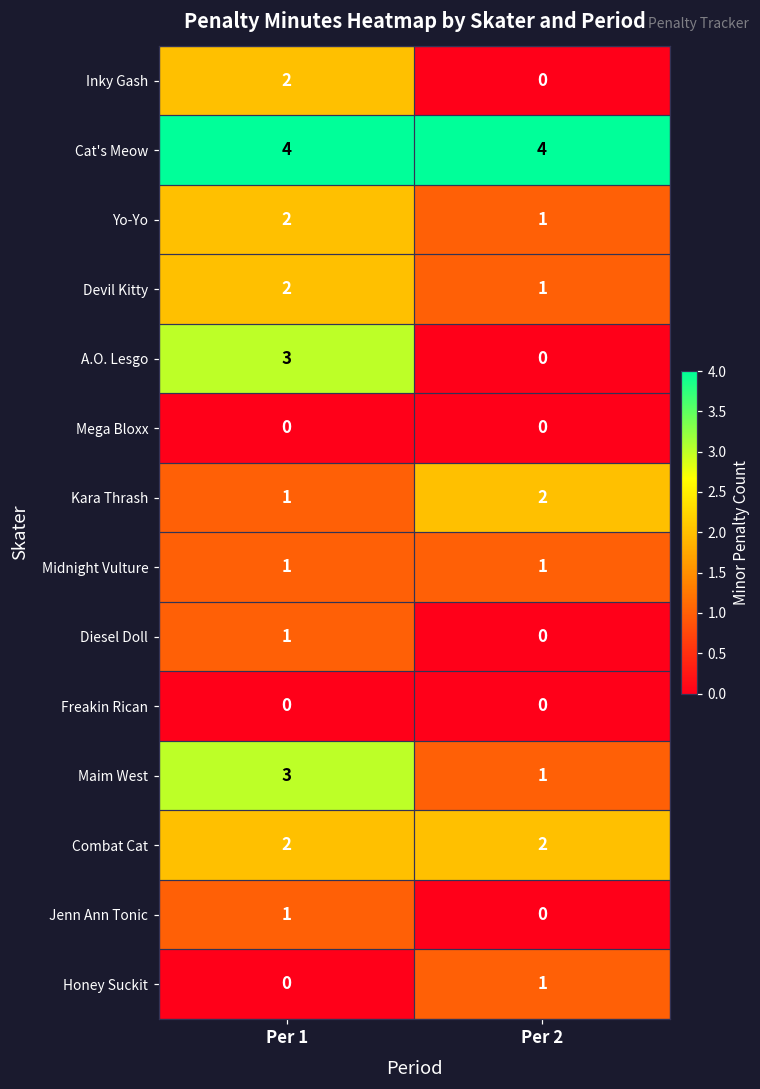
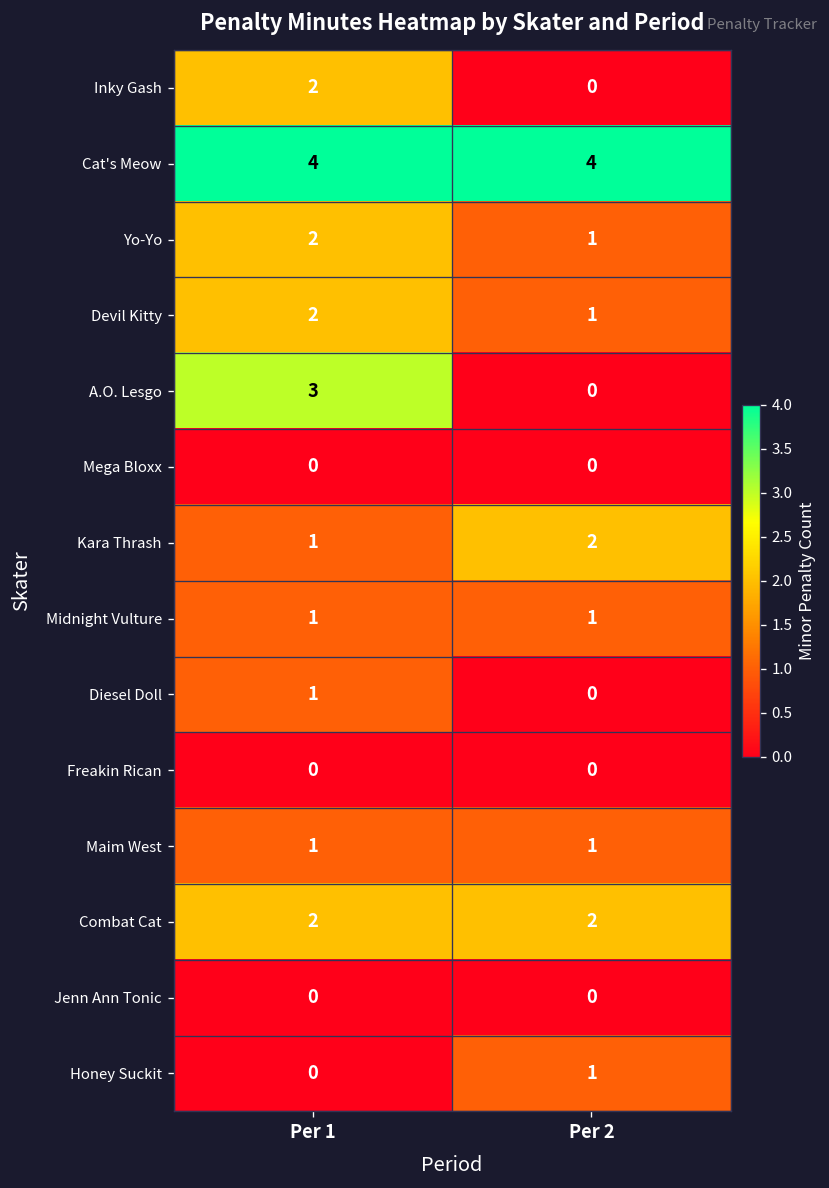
Maim West, Per 1: 3 -> 1
Jenn Ann Tonic, Per 1: 1 -> 0
